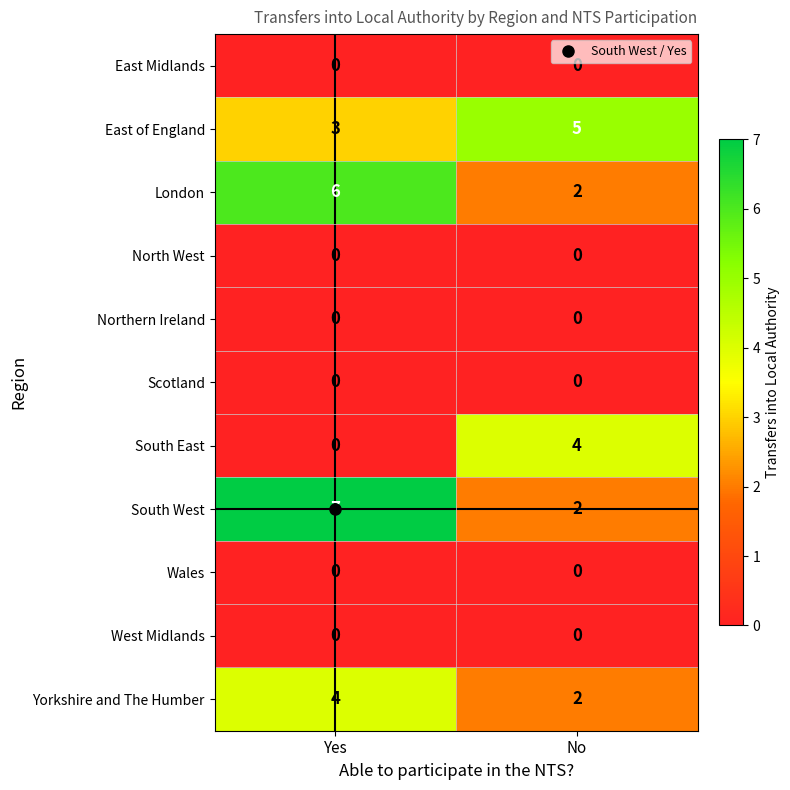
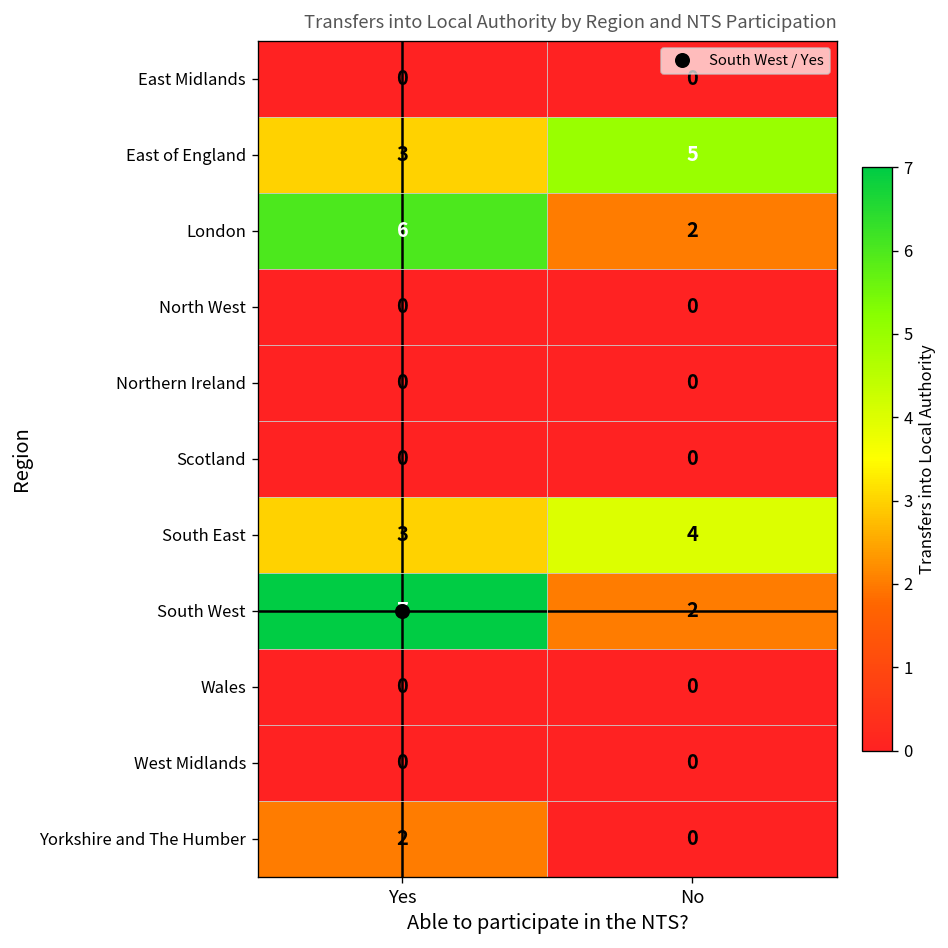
South East, Yes: 0 -> 3
Yorkshire and The Humber, Yes: 4 -> 2
Yorkshire and The Humber, No: 2 -> 0
